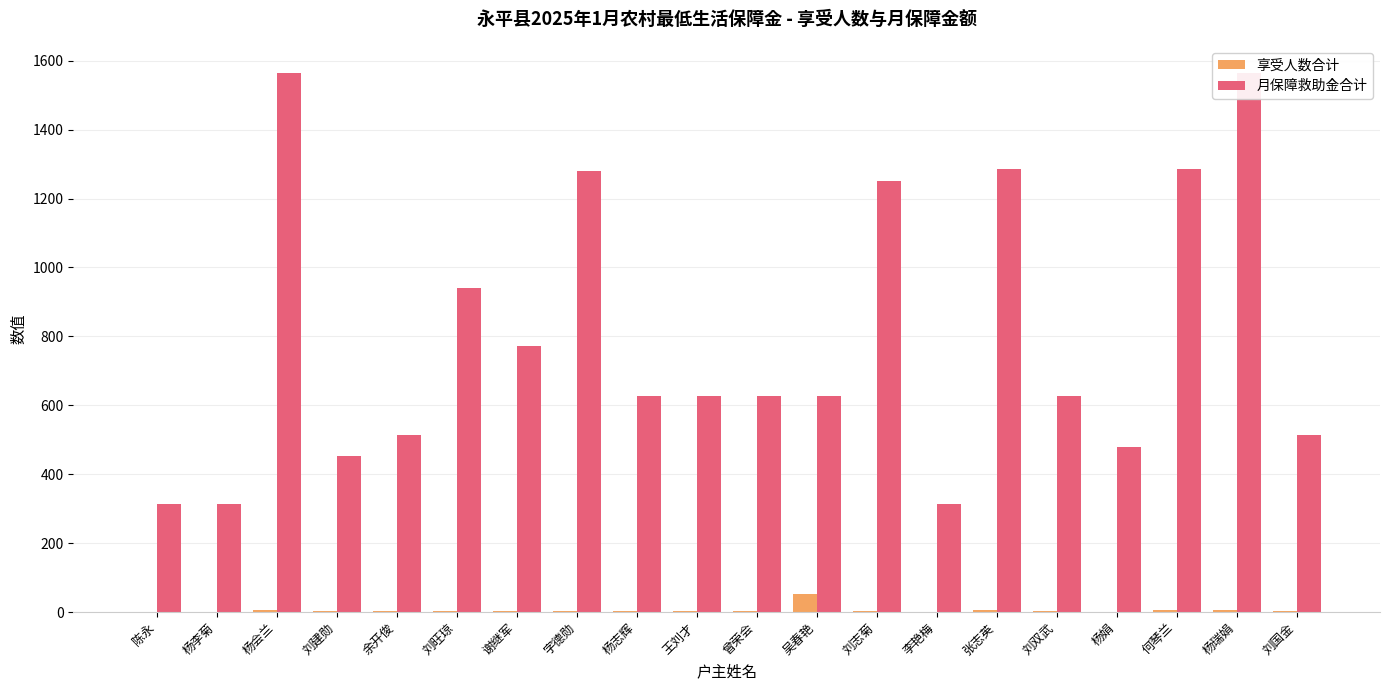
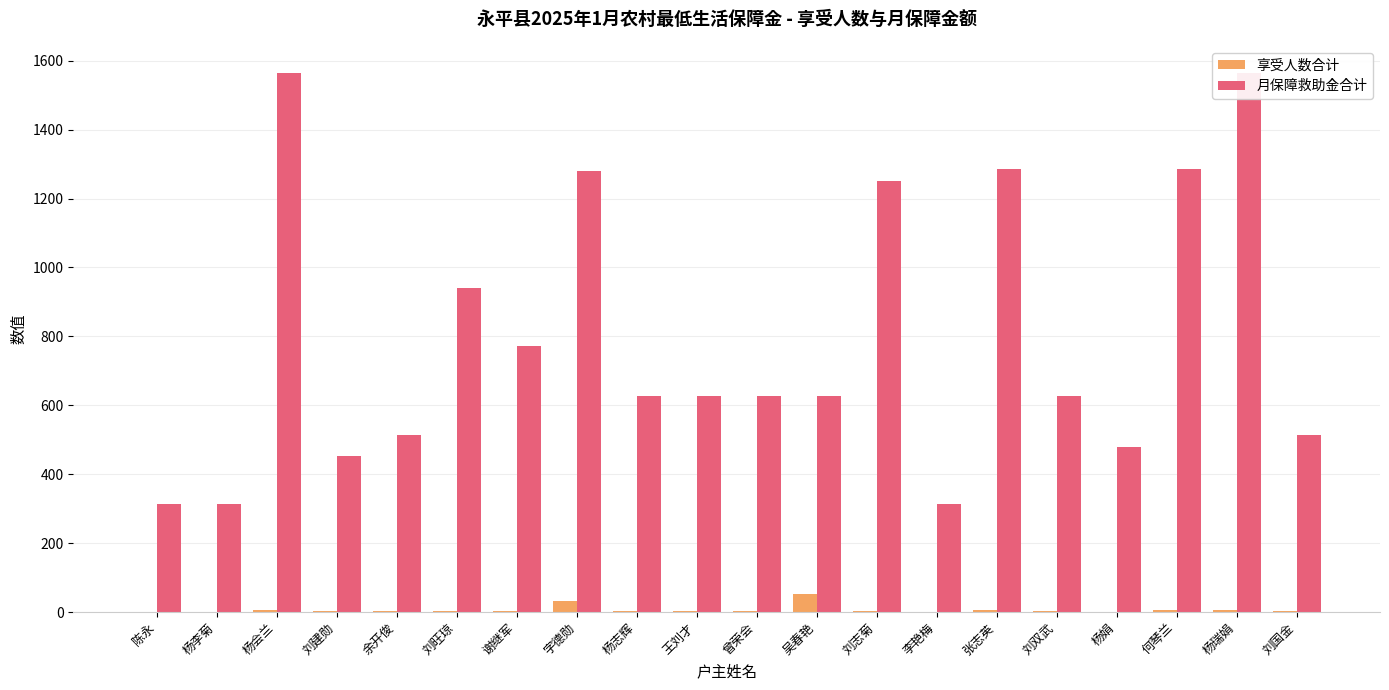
享受人数合计, 字德勋: 0 -> 30
